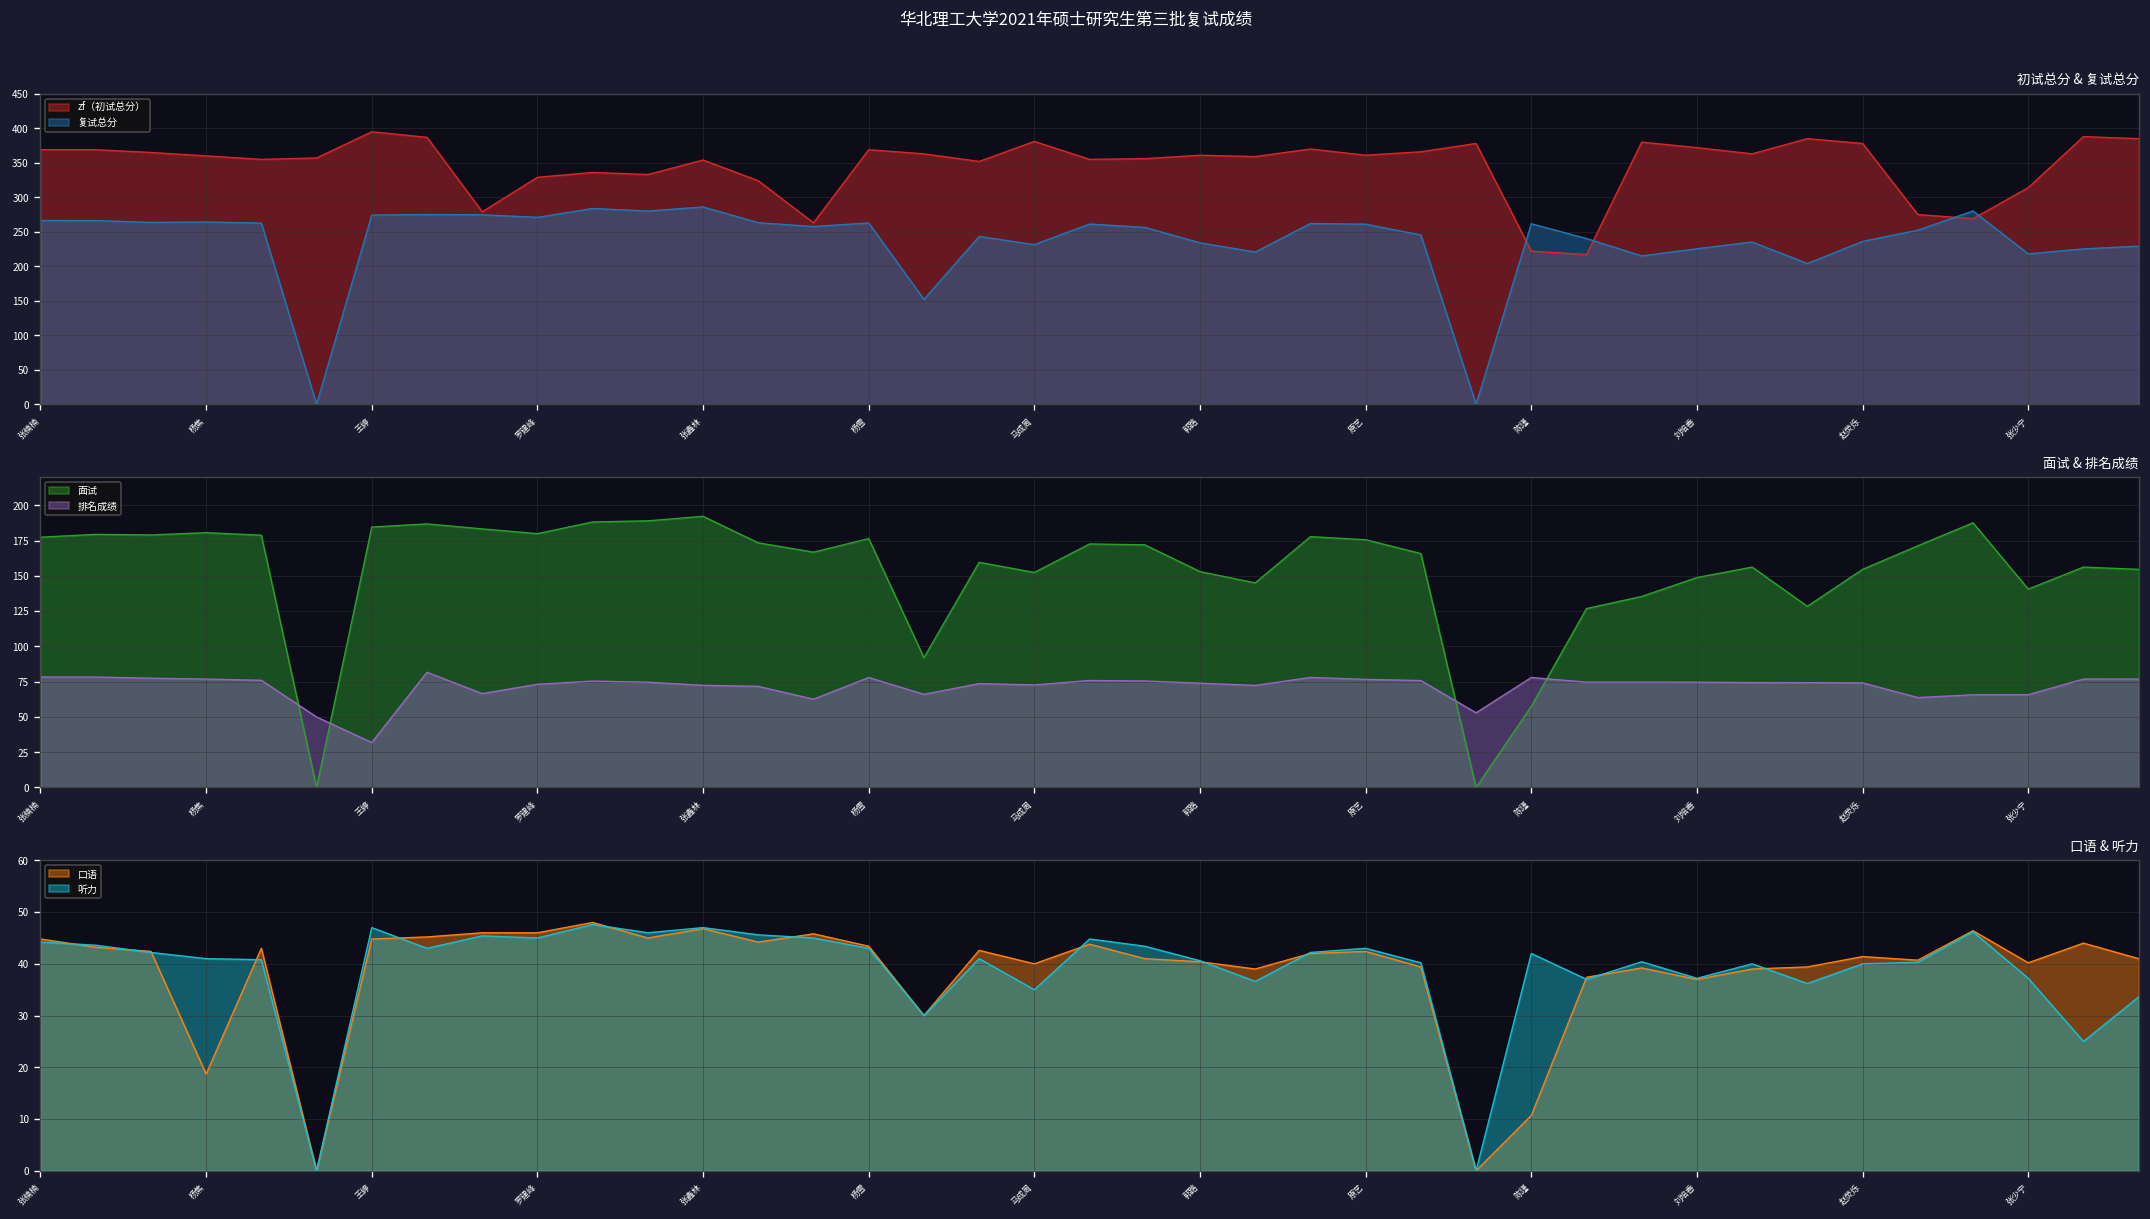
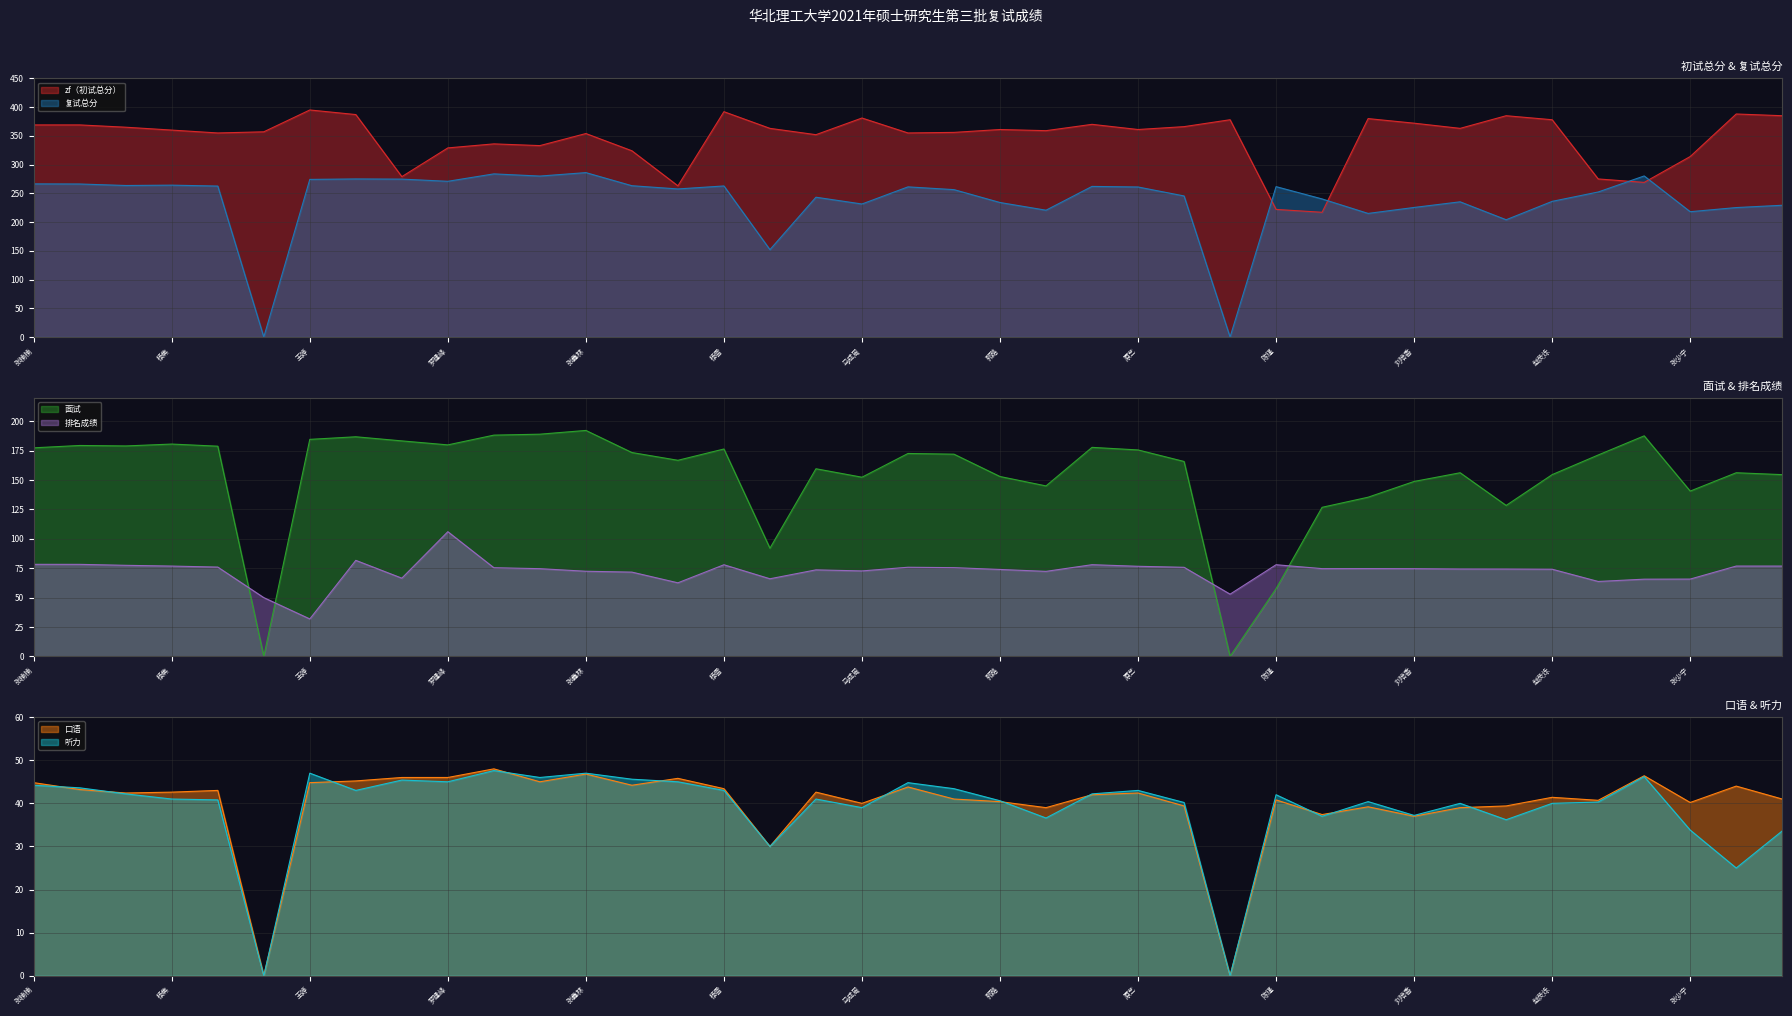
初试总分 & 复试总分, zf（初试总分）, 杨雪: 370 -> 390
面试 & 排名成绩, 排名成绩, 罗建峰: 73 -> 106
口语 & 听力, 口语, 杨焦: 19 -> 43
口语 & 听力, 听力, 马成周: 35 -> 39
口语 & 听力, 口语, 陈瑾: 11 -> 41
口语 & 听力, 听力, 张少宁: 37 -> 34
